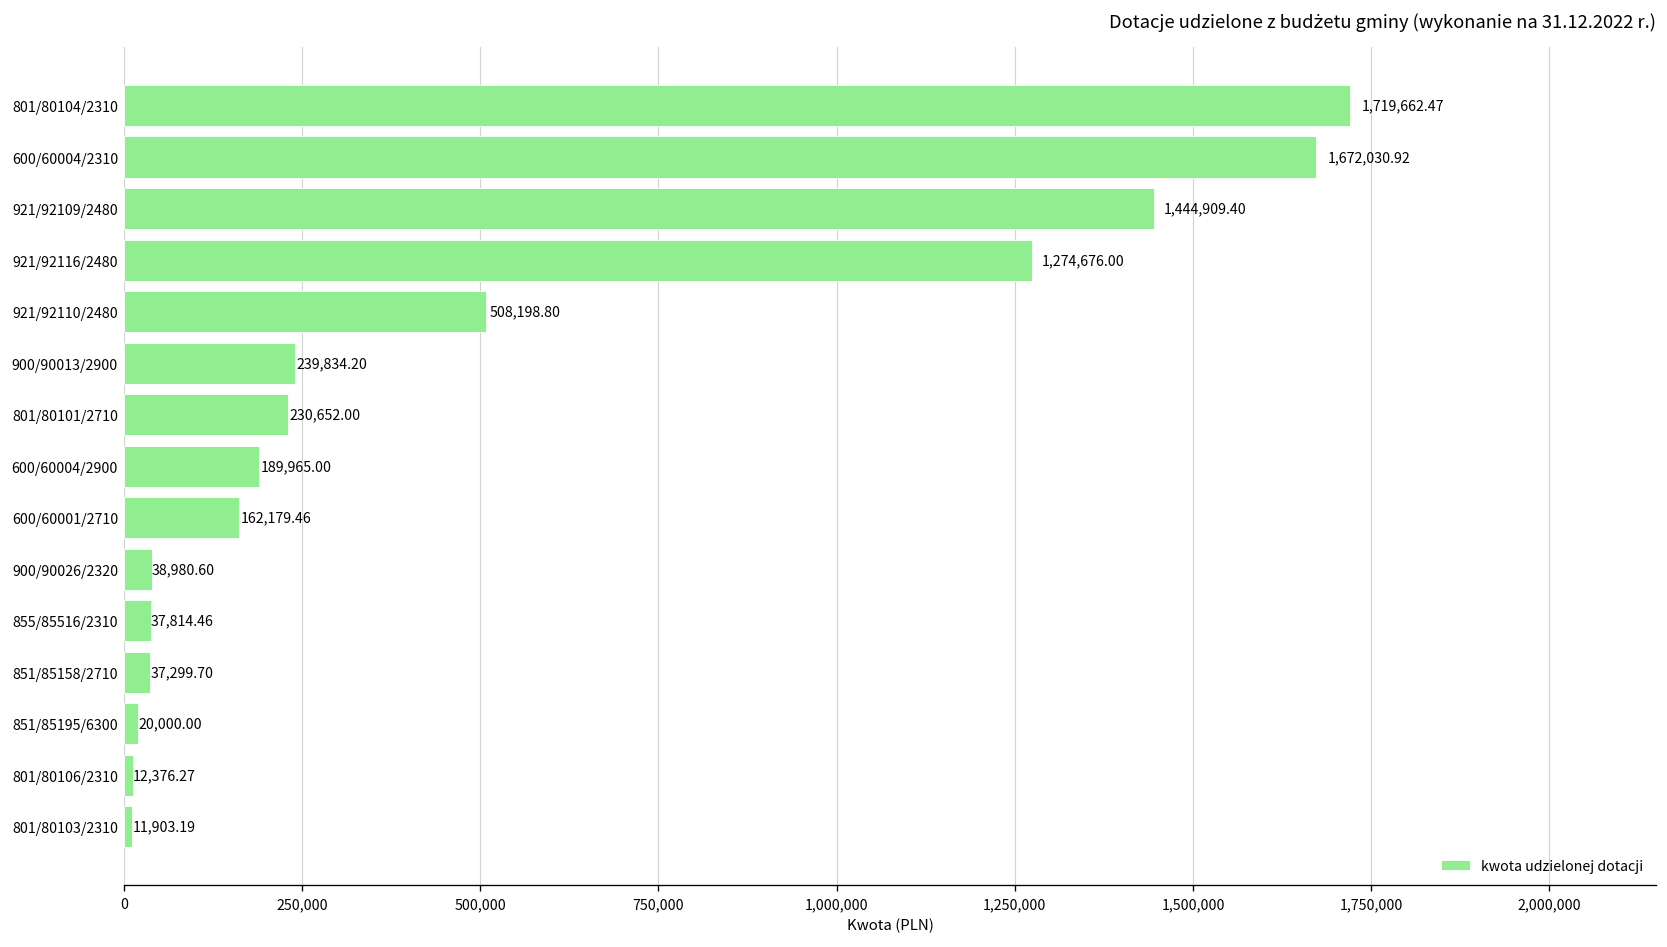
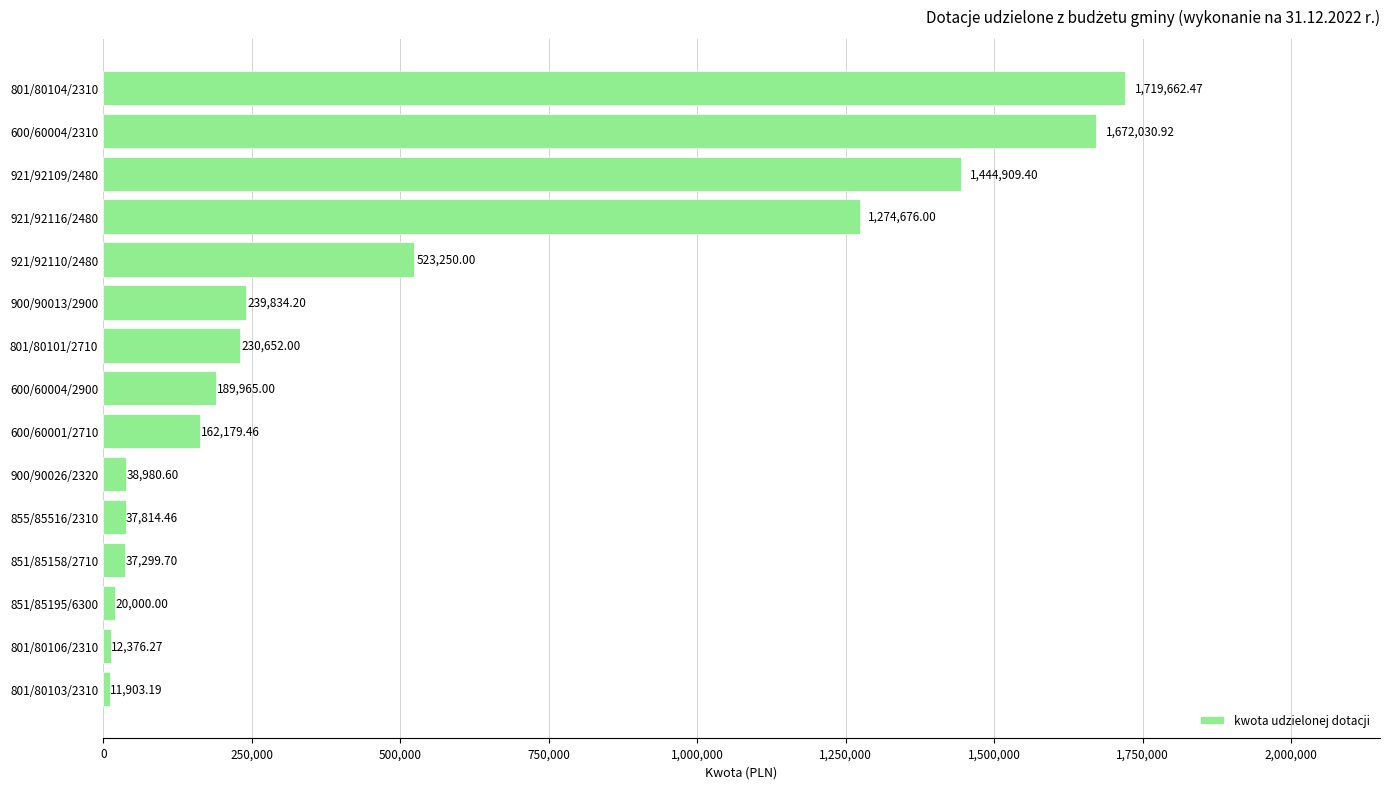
921/92110/2480: 508,198.80 -> 523,250.00
